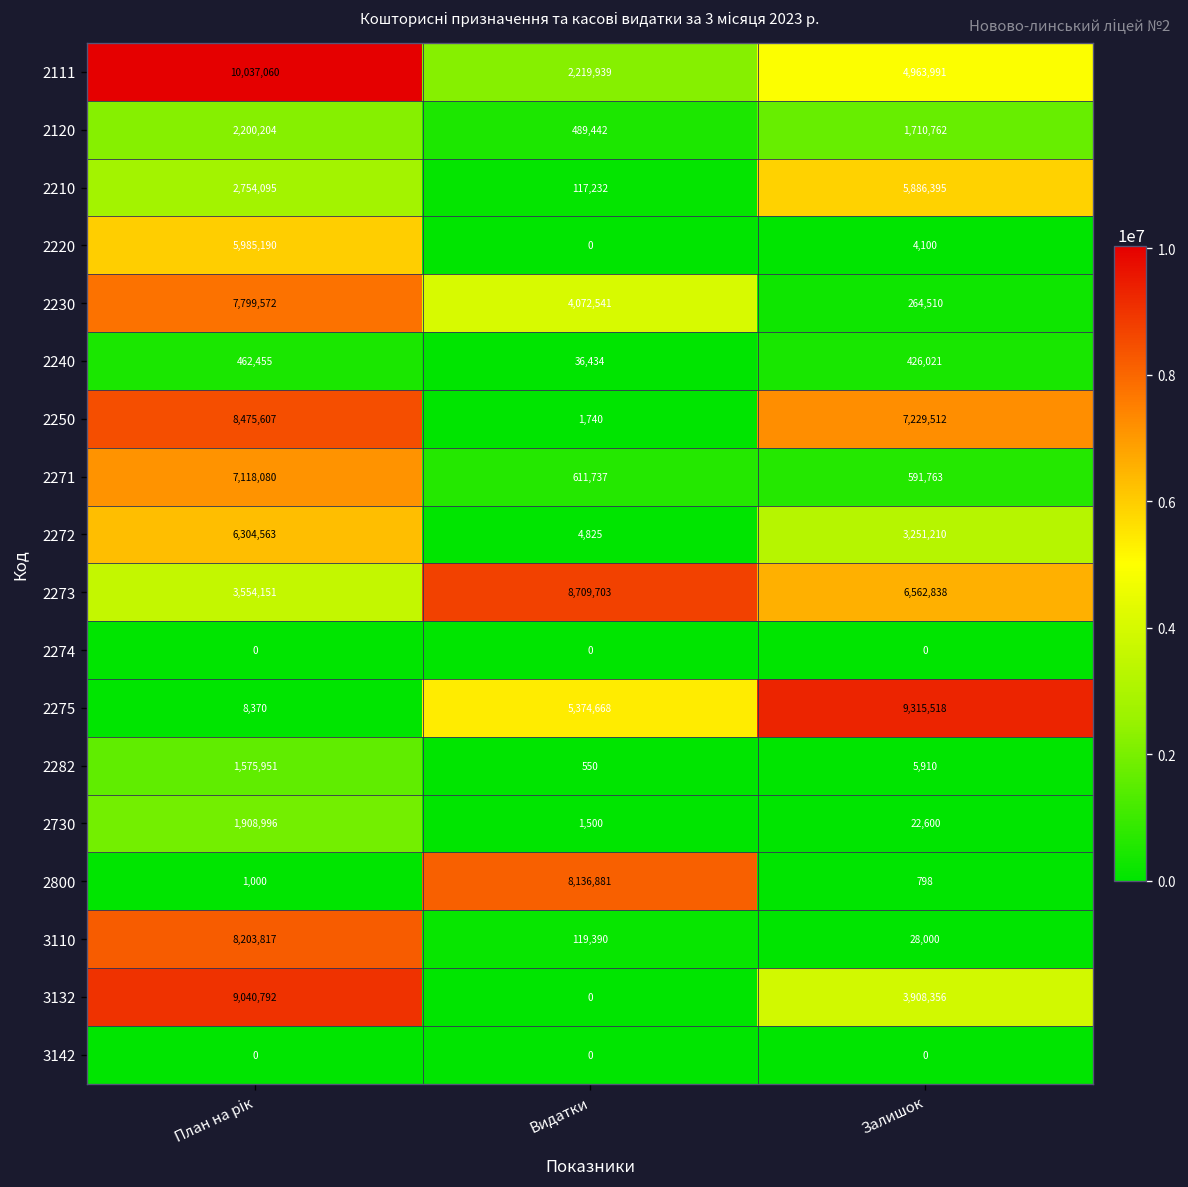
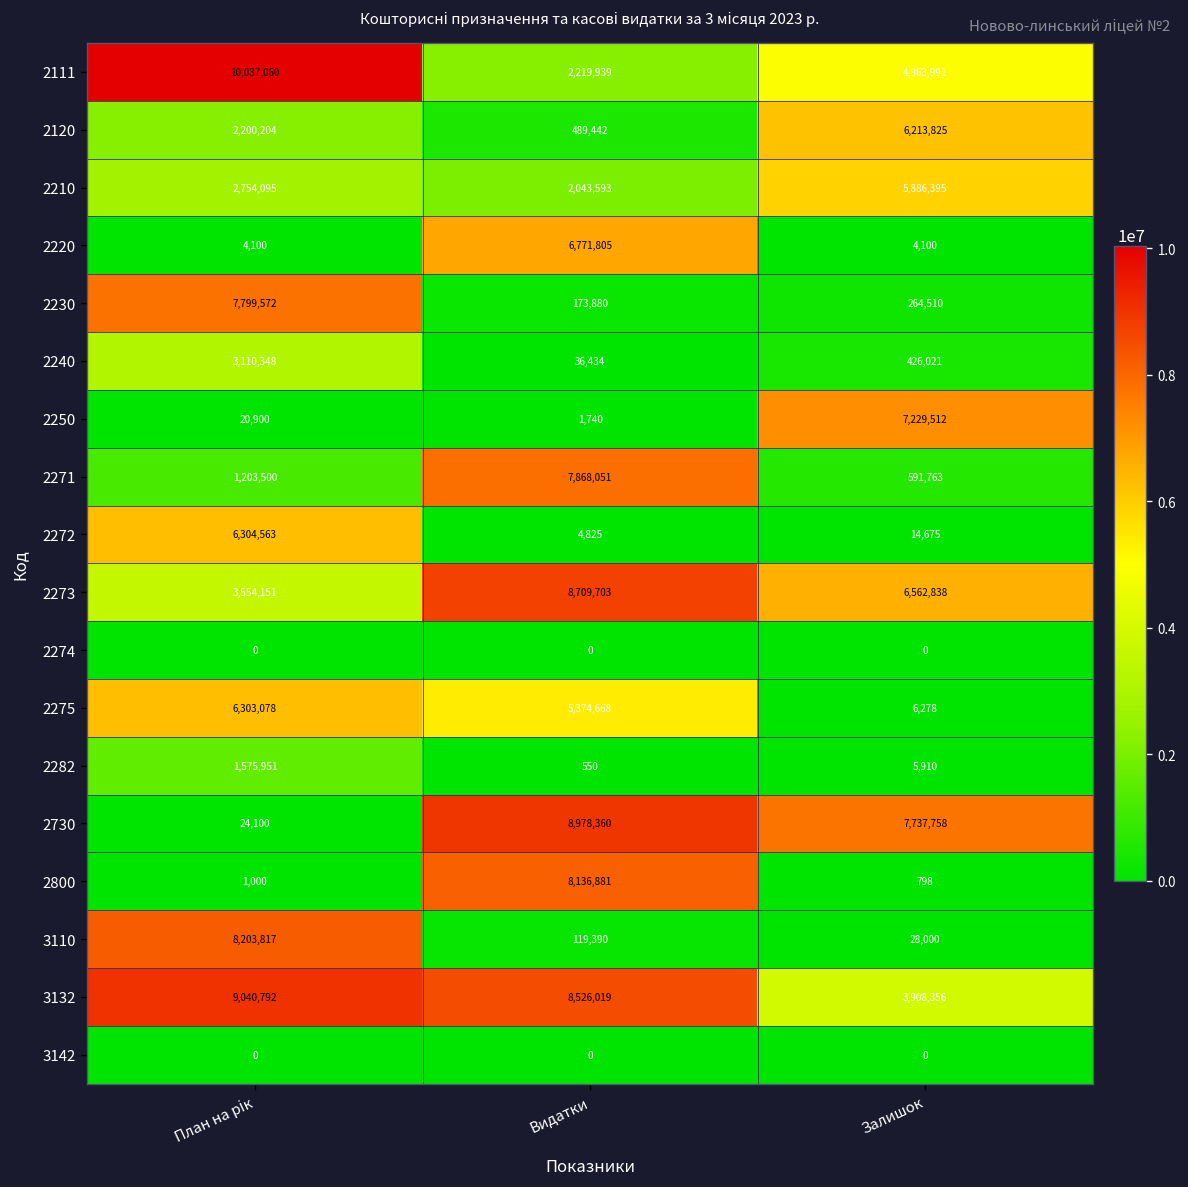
2120, Залишок: 1,710,762 -> 6,213,825
2210, Видатки: 117,232 -> 2,043,593
2220, План на рік: 5,985,190 -> 4,100
2220, Видатки: 0 -> 6,771,805
2230, Видатки: 4,072,541 -> 173,880
2240, План на рік: 462,455 -> 3,110,348
2250, План на рік: 8,475,607 -> 20,900
2271, План на рік: 7,118,080 -> 1,203,500
2271, Видатки: 611,737 -> 7,868,051
2272, Залишок: 3,251,210 -> 14,675
2275, План на рік: 8,370 -> 6,303,078
2275, Залишок: 9,315,518 -> 6,278
2730, План на рік: 1,908,996 -> 24,100
2730, Видатки: 1,500 -> 8,978,360
2730, Залишок: 22,600 -> 7,737,758
3132, Видатки: 0 -> 8,526,019
